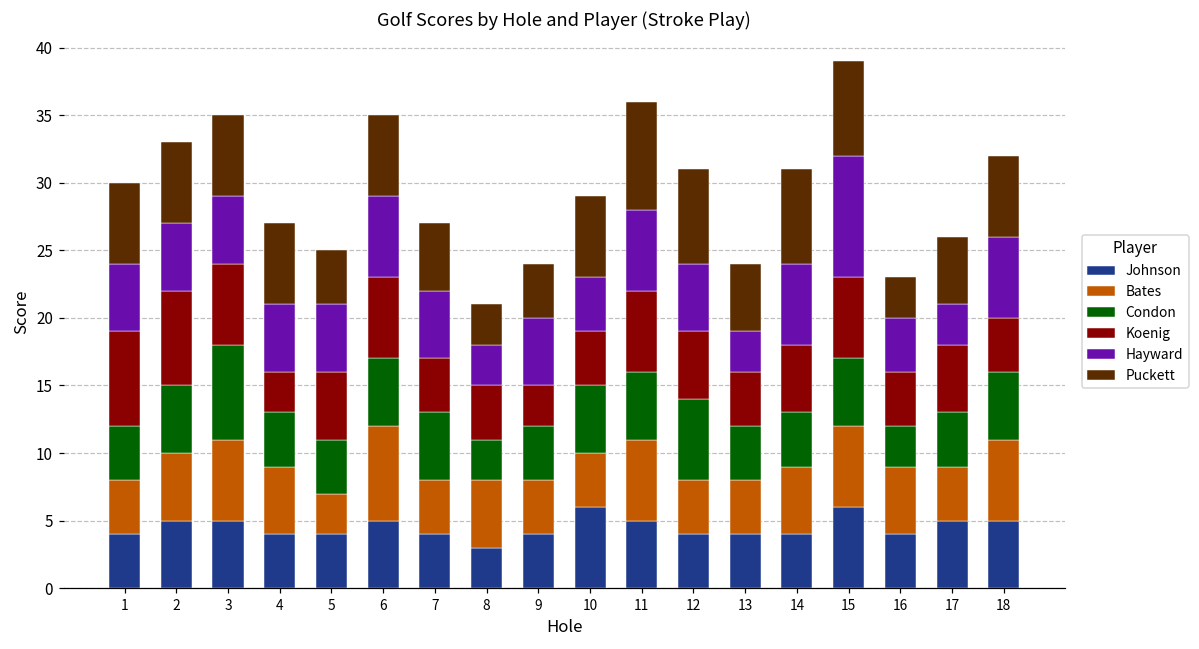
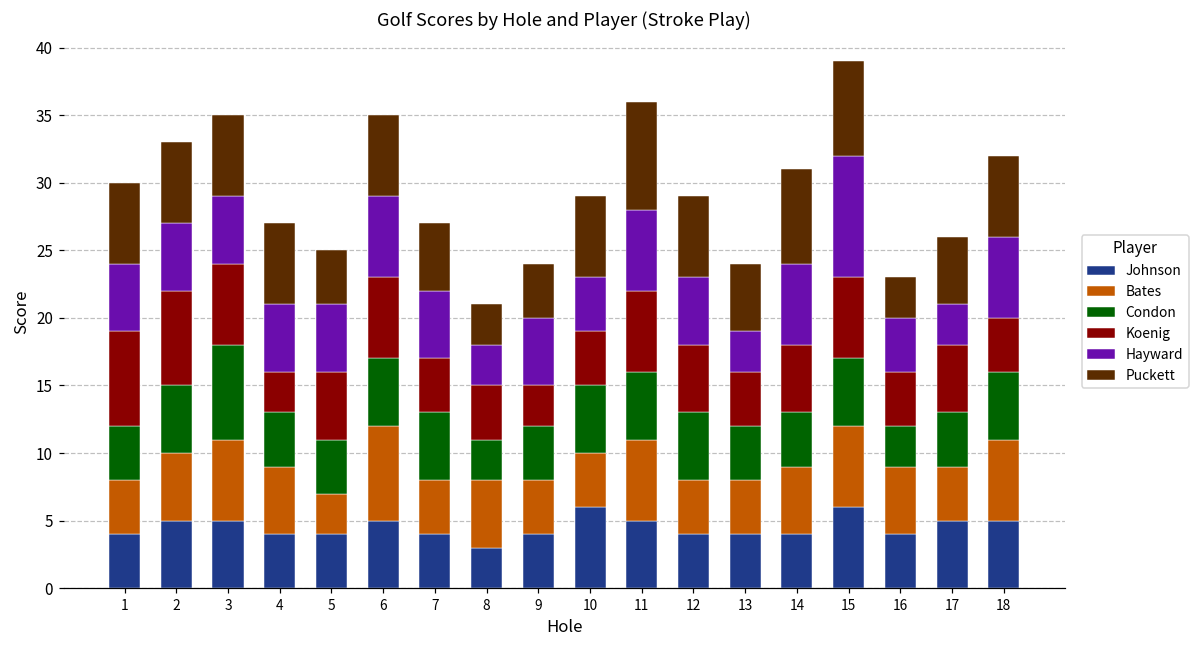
Condon, 12: 6 -> 5
Puckett, 12: 7 -> 6
